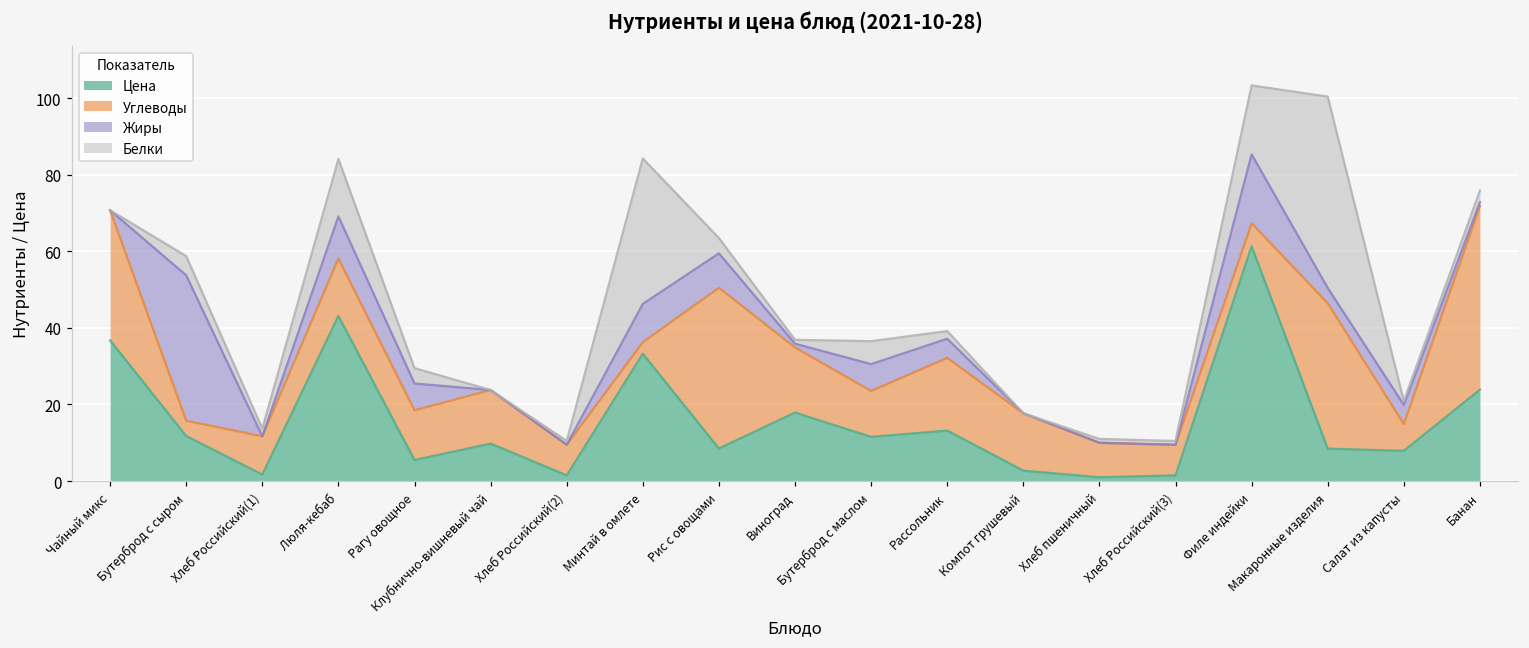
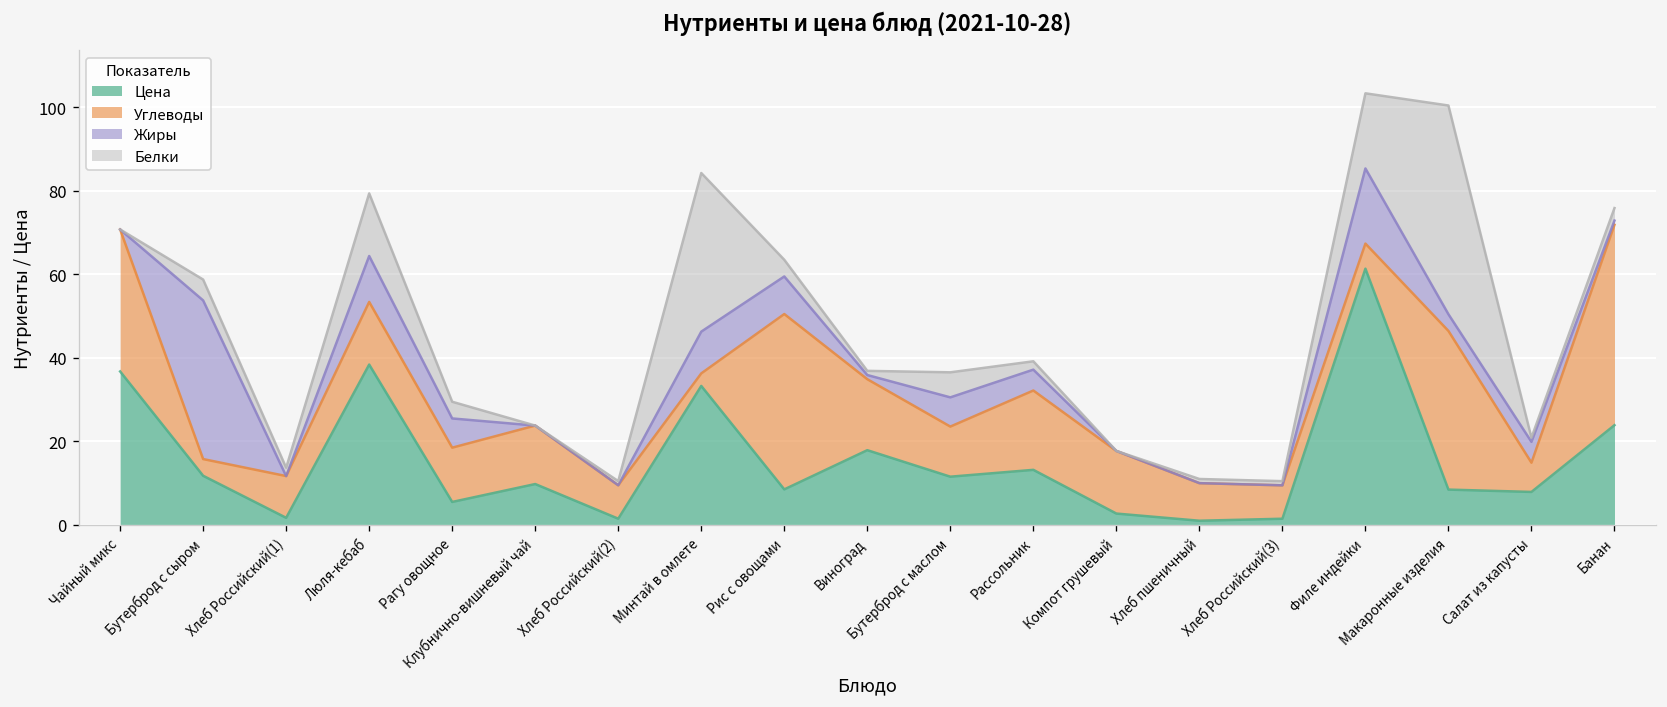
Цена, Люля-кебаб: 43 -> 38
